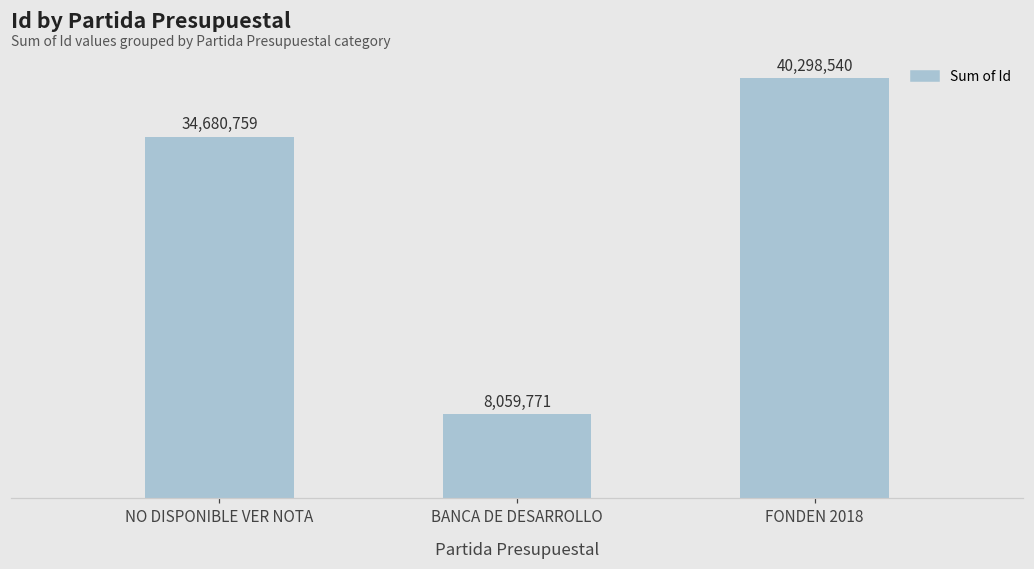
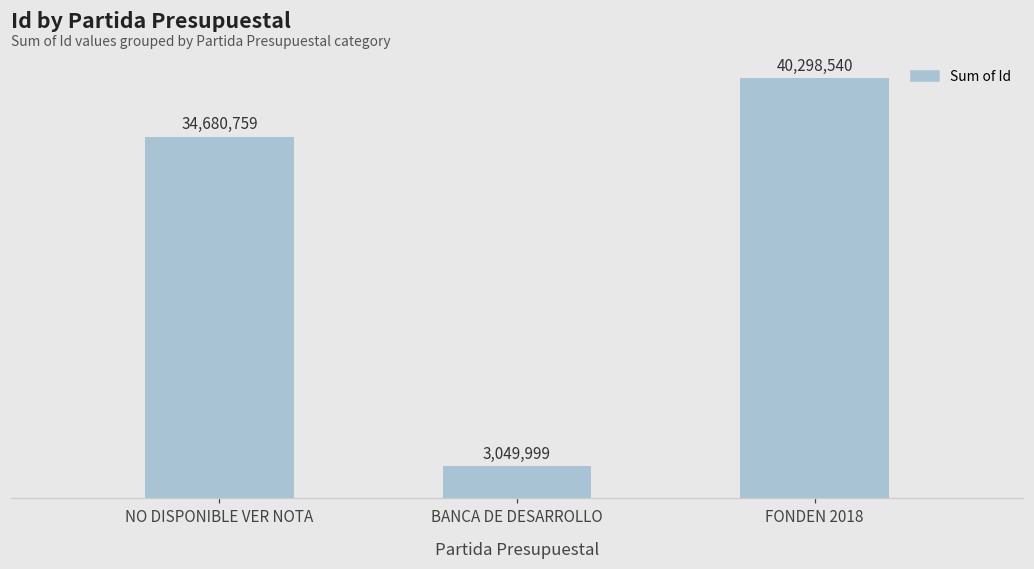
BANCA DE DESARROLLO: 8,059,771 -> 3,049,999
